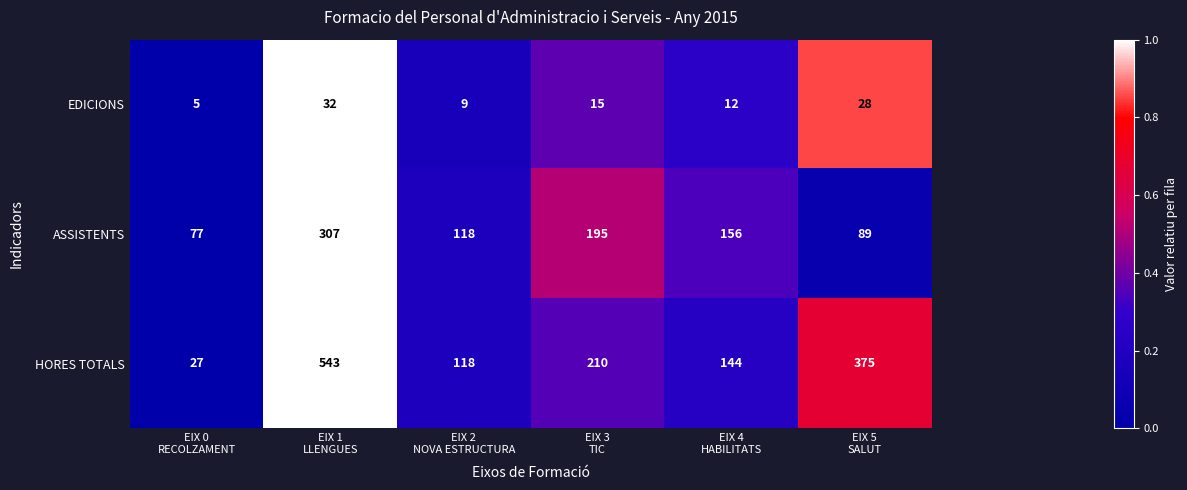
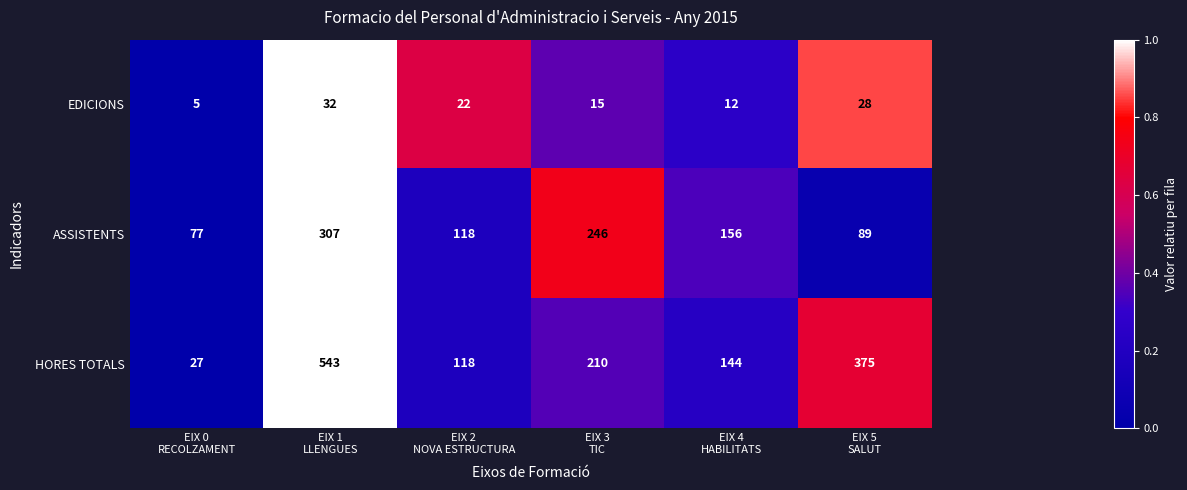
EDICIONS, EIX 2 NOVA ESTRUCTURA: 9 -> 22
ASSISTENTS, EIX 3 TIC: 195 -> 246
